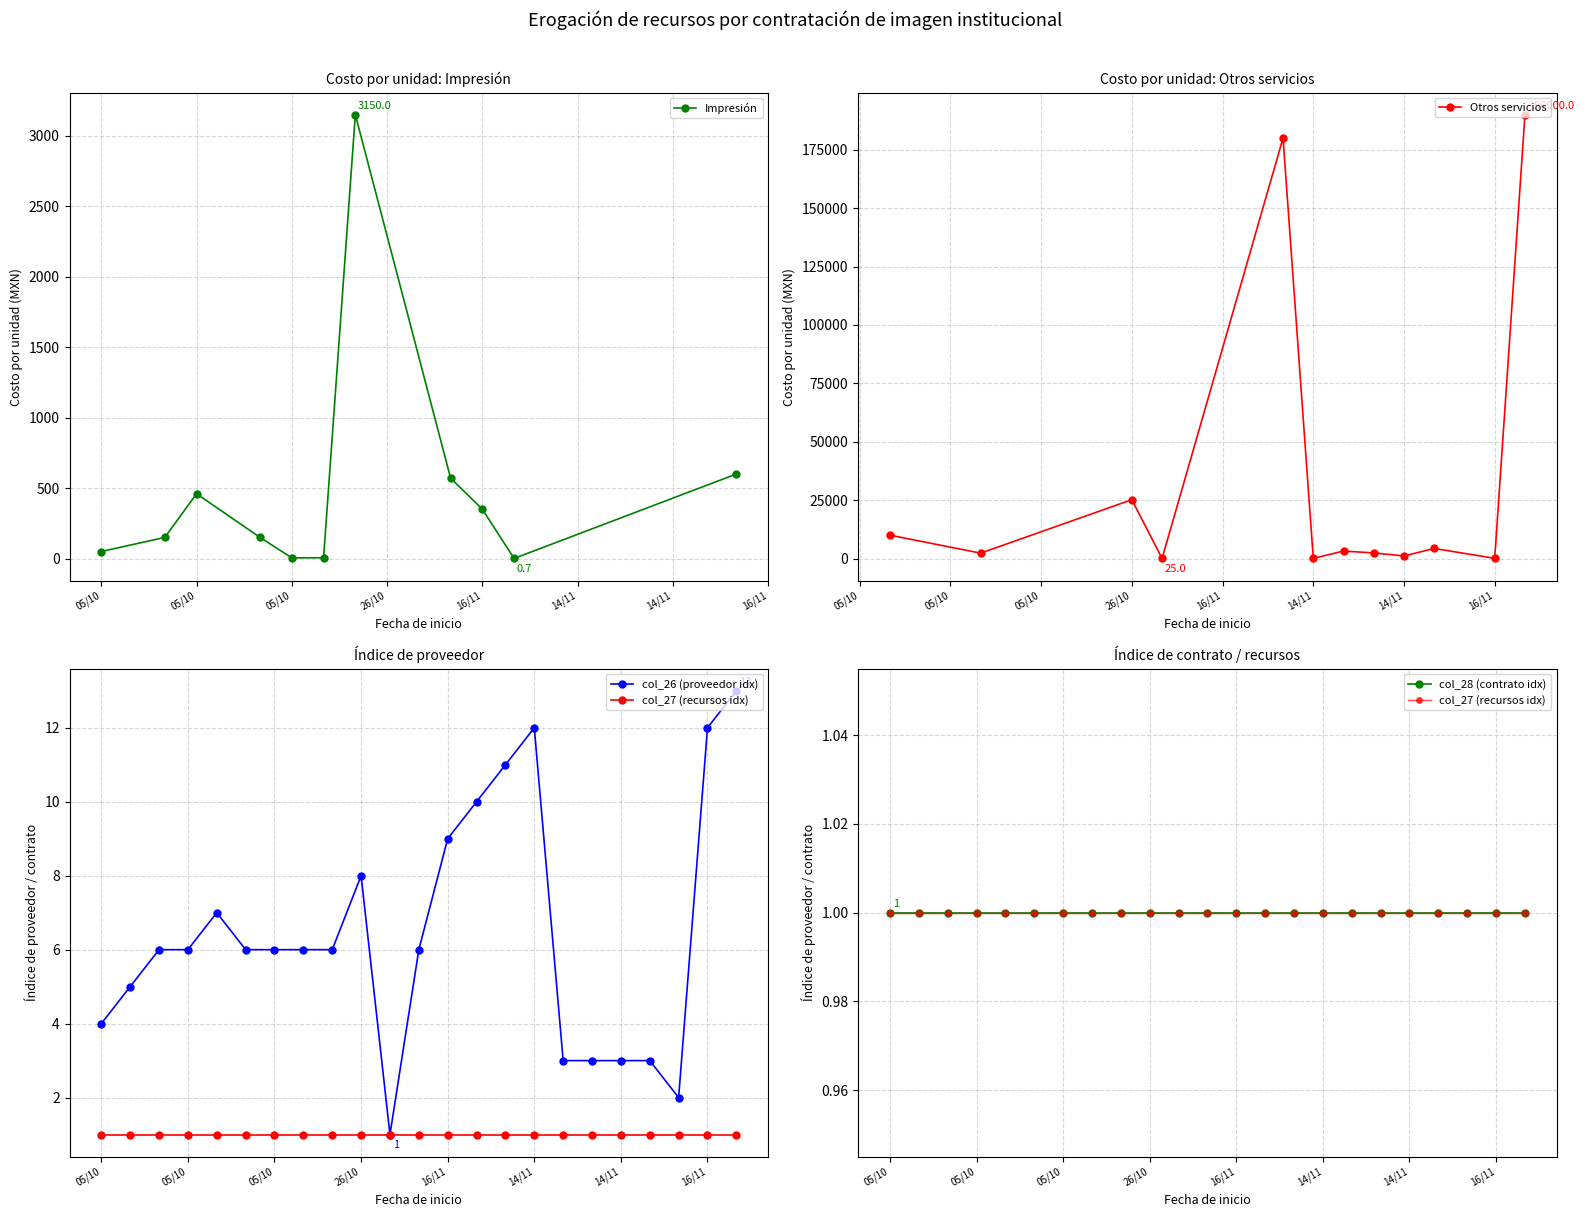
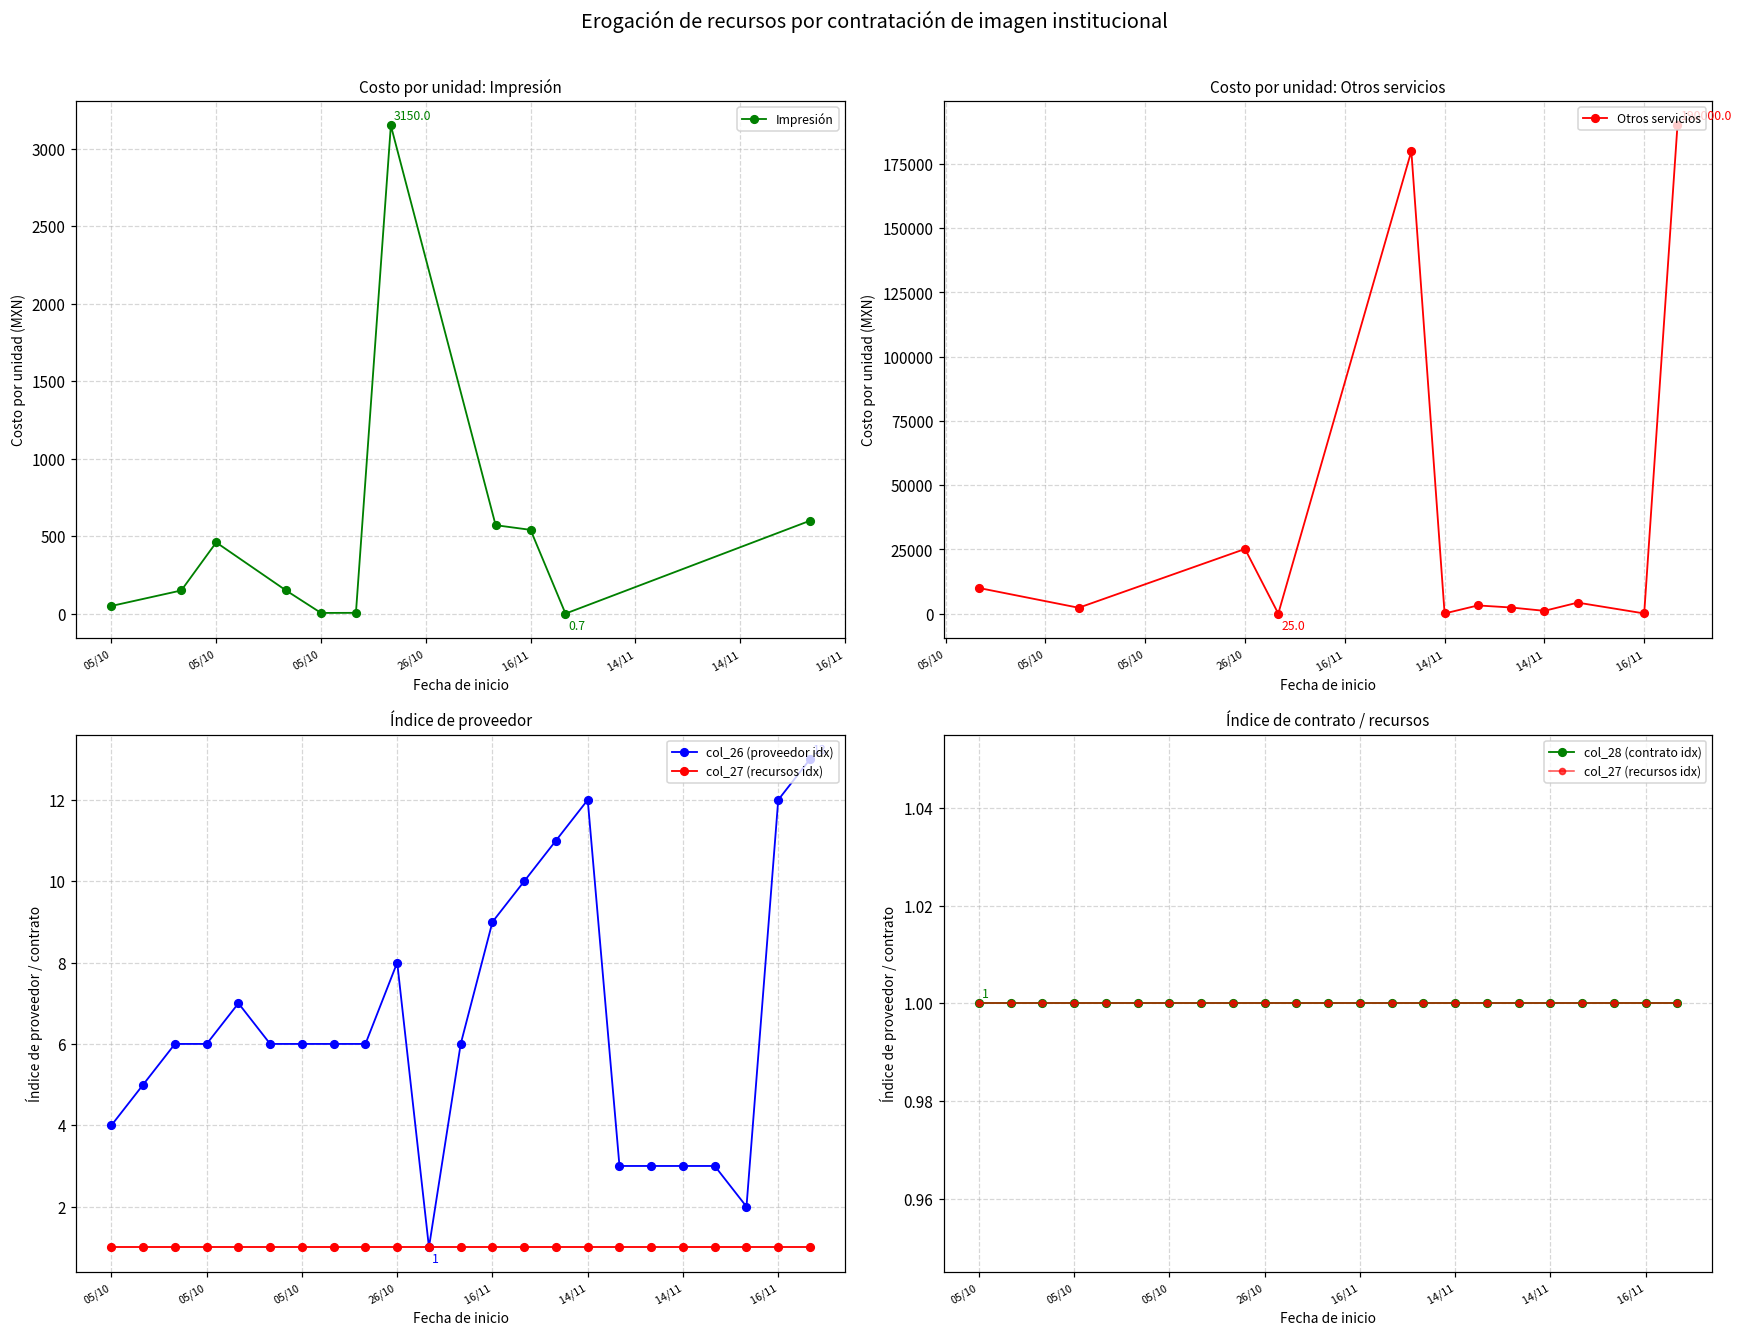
Costo por unidad: Impresión, 16/11: 350 -> 540
